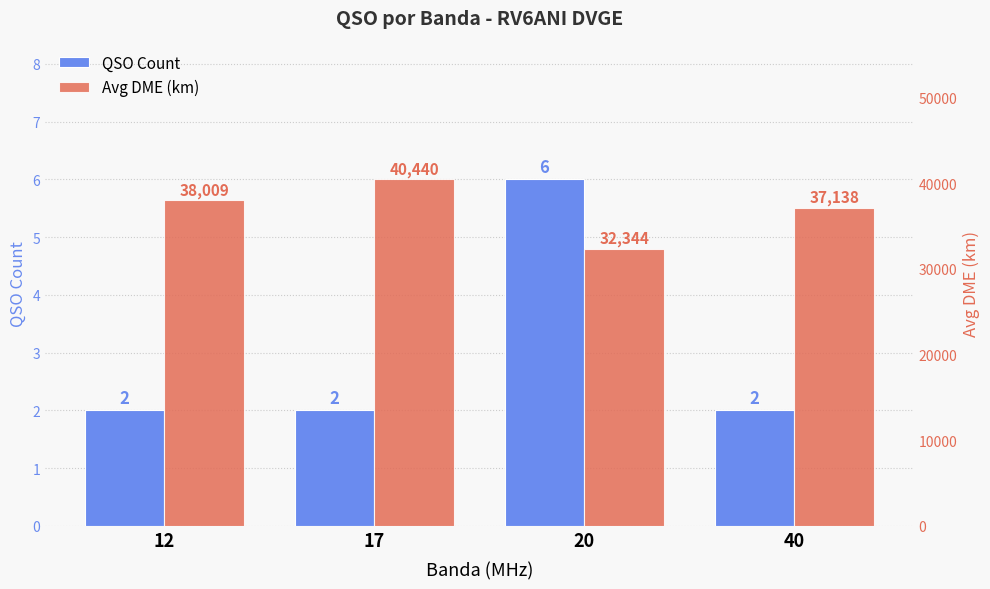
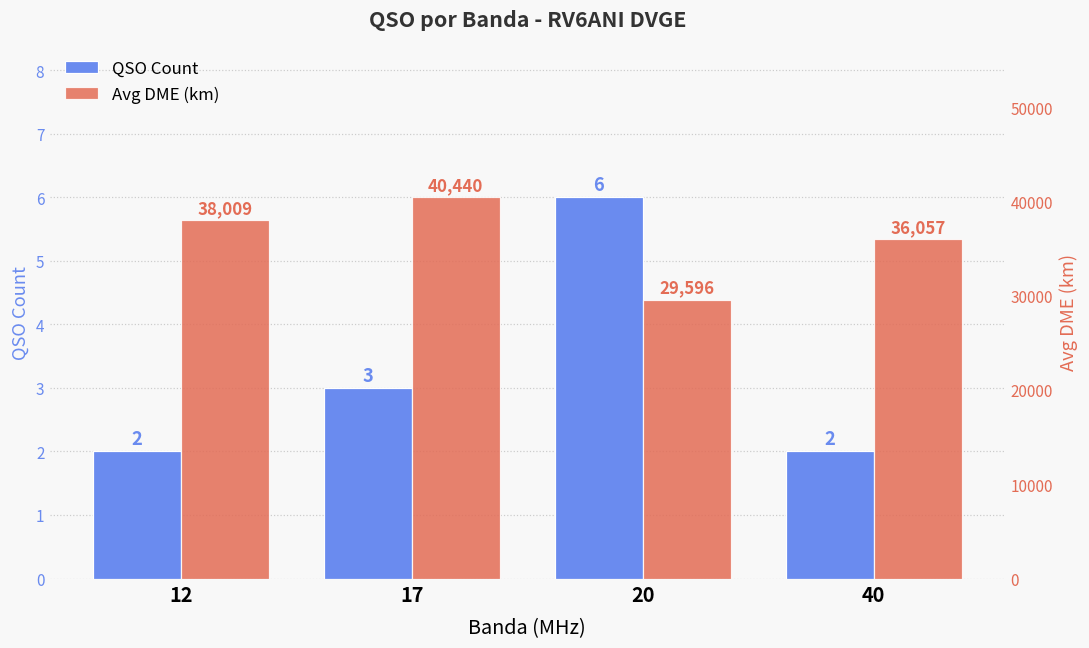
QSO Count, 17: 2 -> 3
Avg DME (km), 20: 32,344 -> 29,596
Avg DME (km), 40: 37,138 -> 36,057
